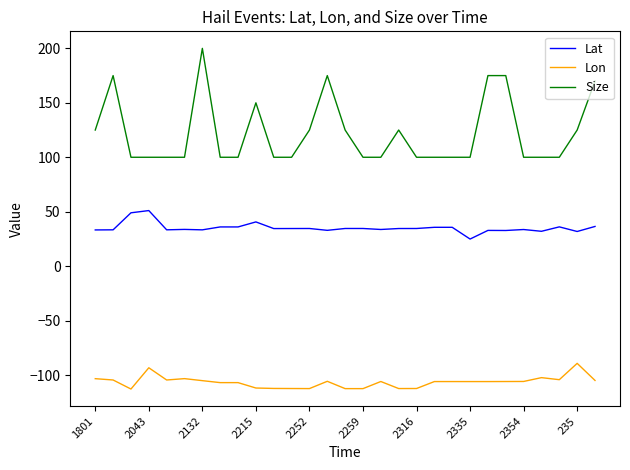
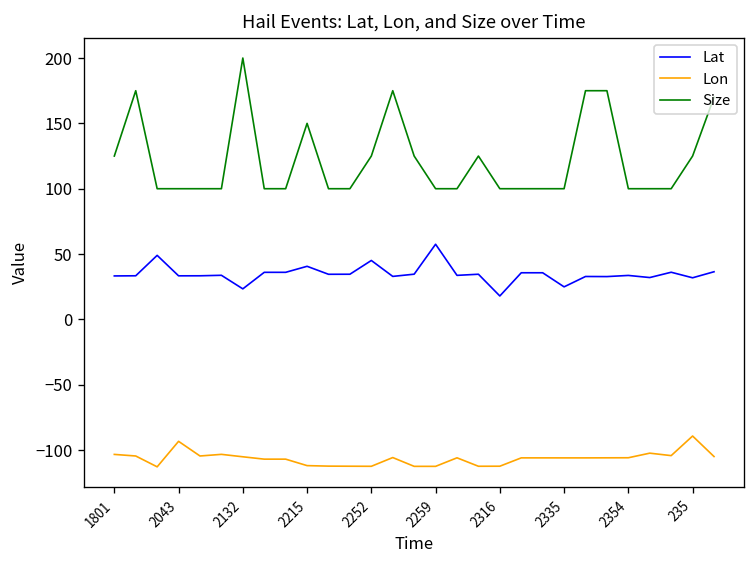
Lat, 2043: 51 -> 33
Lat, 2132: 33 -> 23
Lat, 2252: 35 -> 45
Lat, 2259: 35 -> 58
Lat, 2316: 35 -> 18
